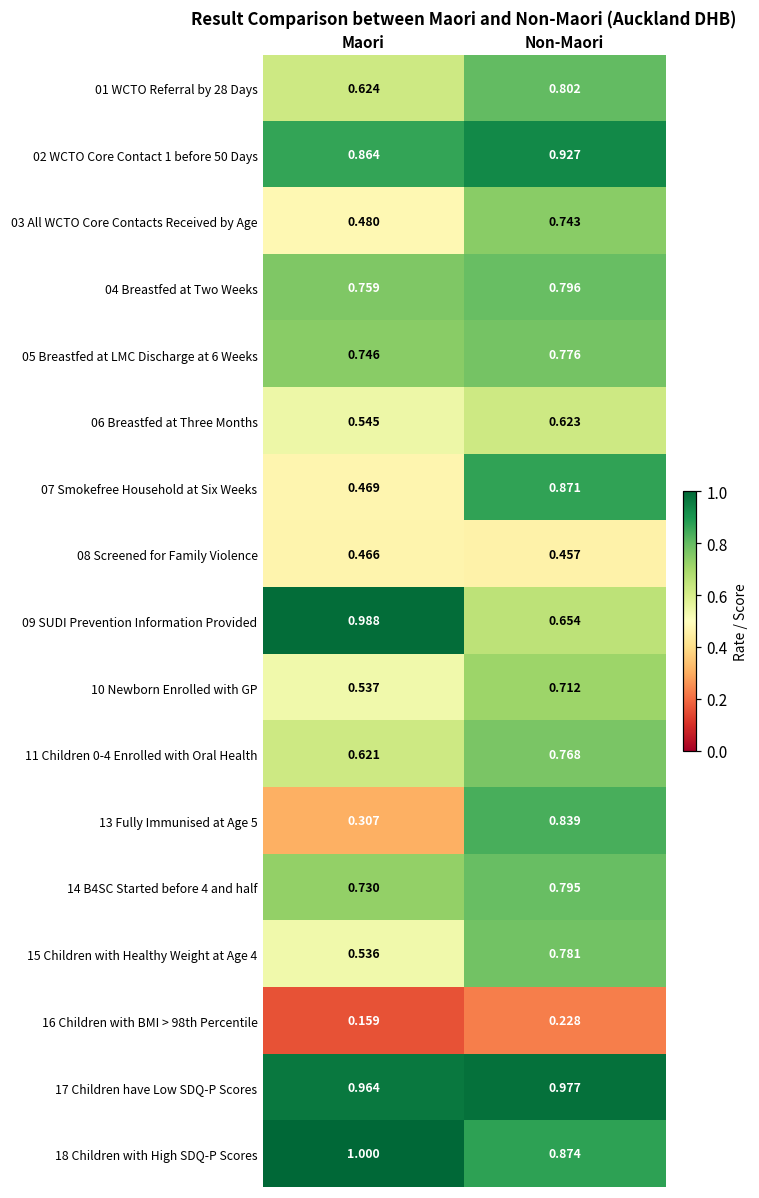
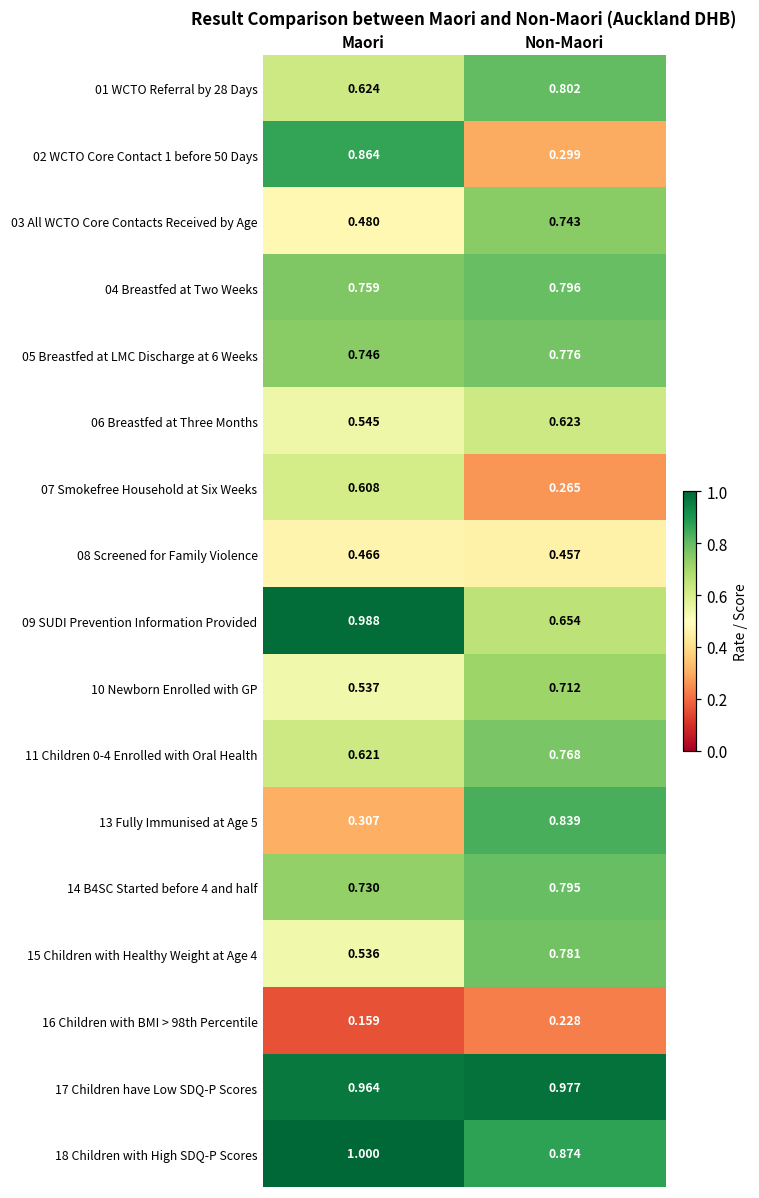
02 WCTO Core Contact 1 before 50 Days, Non-Maori: 0.927 -> 0.299
07 Smokefree Household at Six Weeks, Maori: 0.469 -> 0.608
07 Smokefree Household at Six Weeks, Non-Maori: 0.871 -> 0.265
